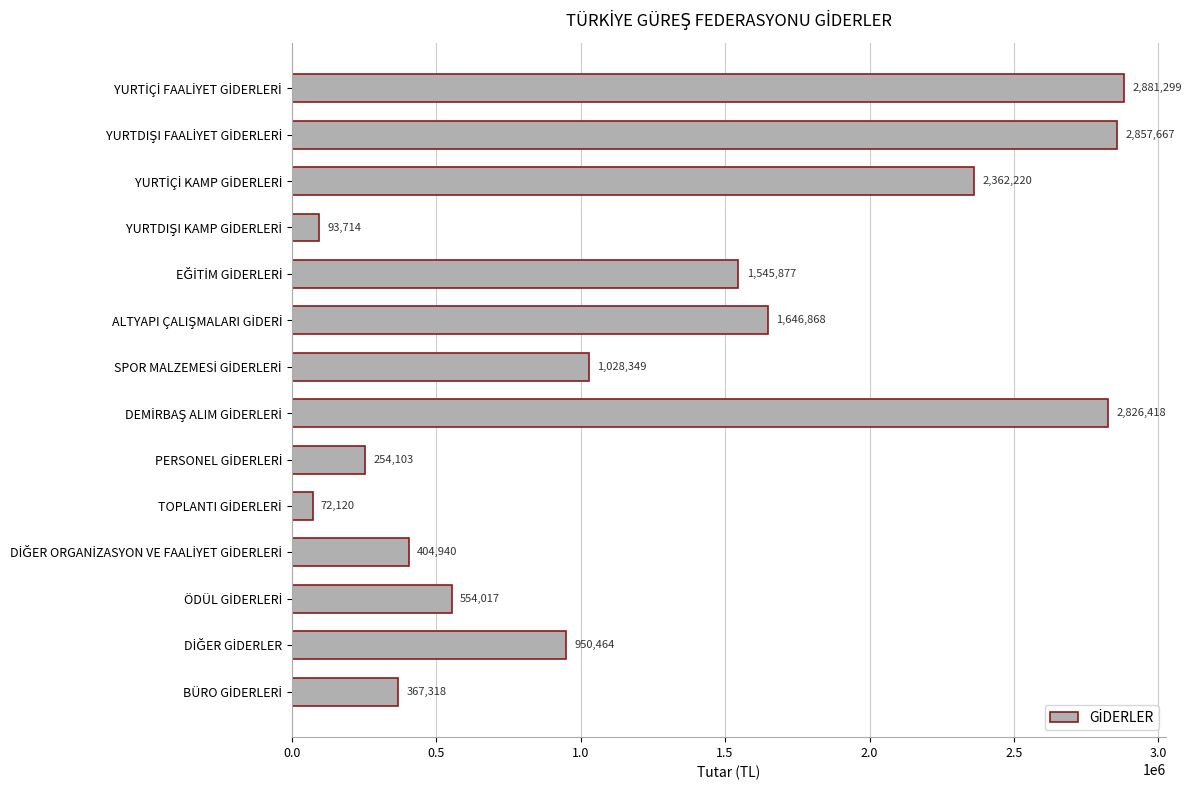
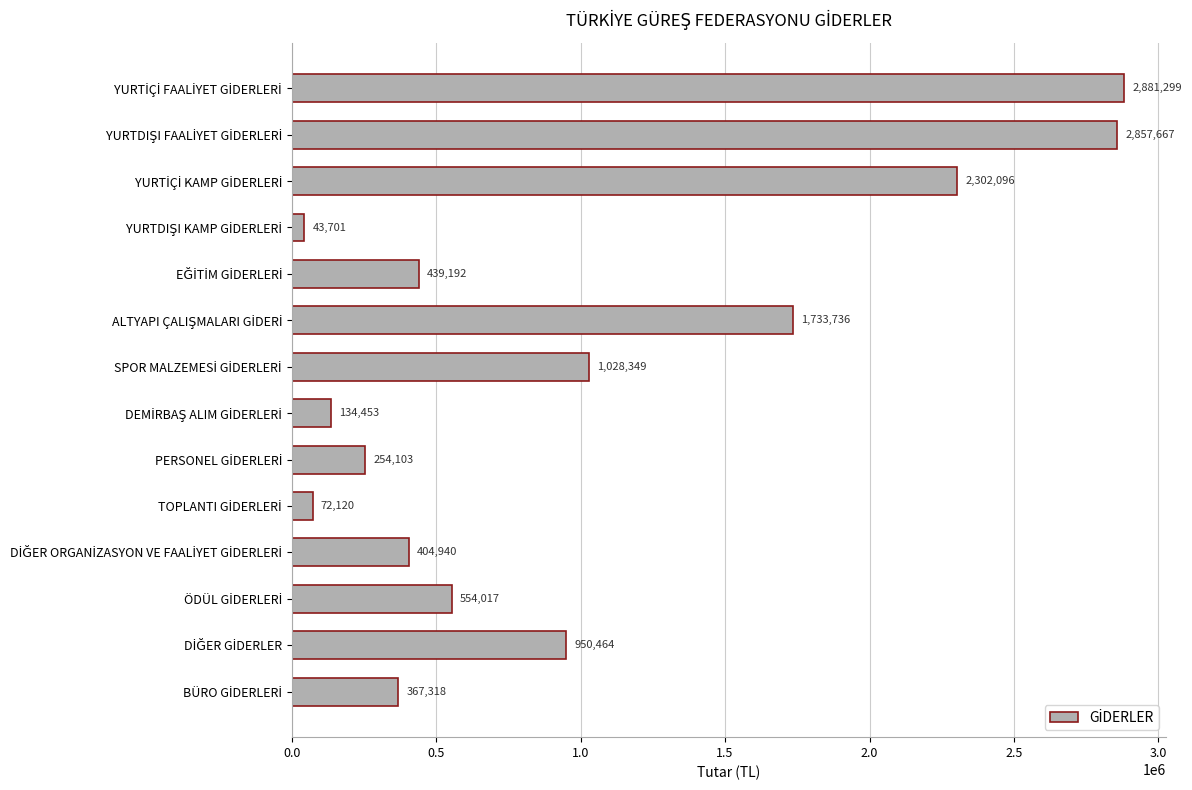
YURTİÇİ KAMP GİDERLERİ: 2,362,220 -> 2,302,096
YURTDIŞI KAMP GİDERLERİ: 93,714 -> 43,701
EĞİTİM GİDERLERİ: 1,545,877 -> 439,192
ALTYAPI ÇALIŞMALARI GİDERİ: 1,646,868 -> 1,733,736
DEMİRBAŞ ALIM GİDERLERİ: 2,826,418 -> 134,453
